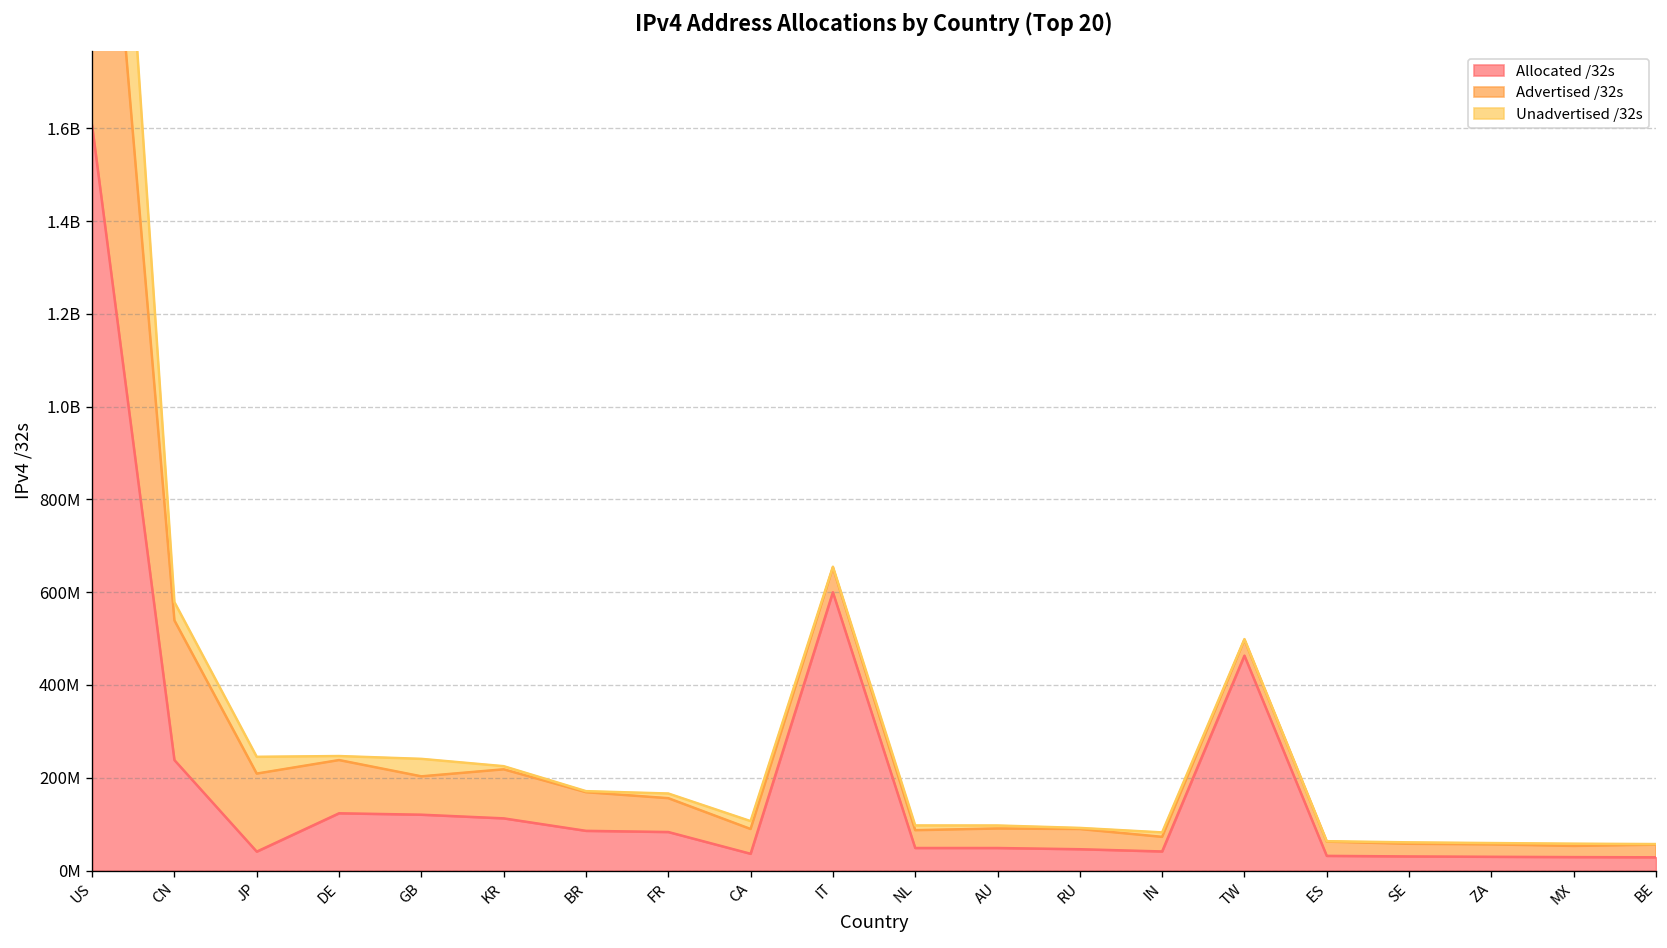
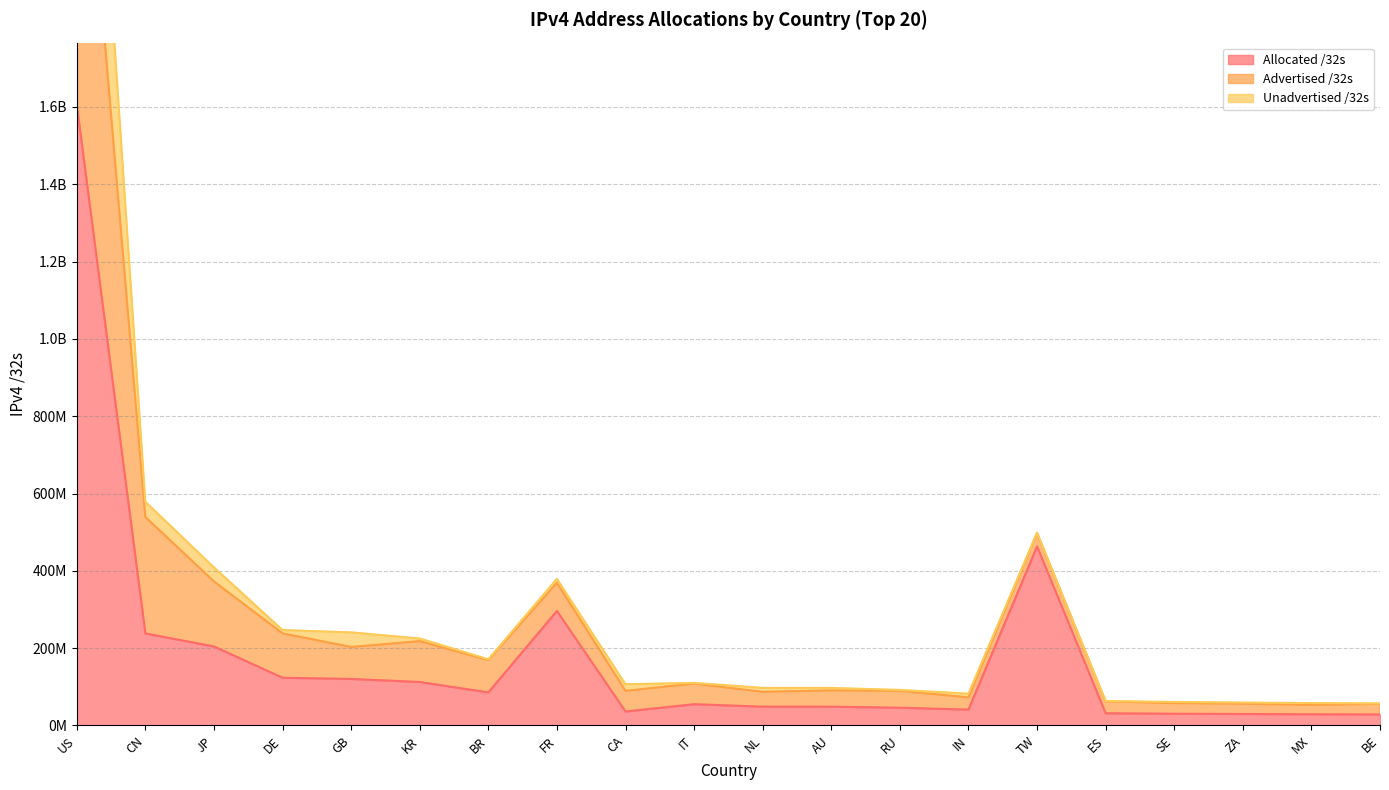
Allocated /32s, JP: 40000000 -> 200000000
Allocated /32s, FR: 80000000 -> 300000000
Allocated /32s, IT: 600000000 -> 60000000
